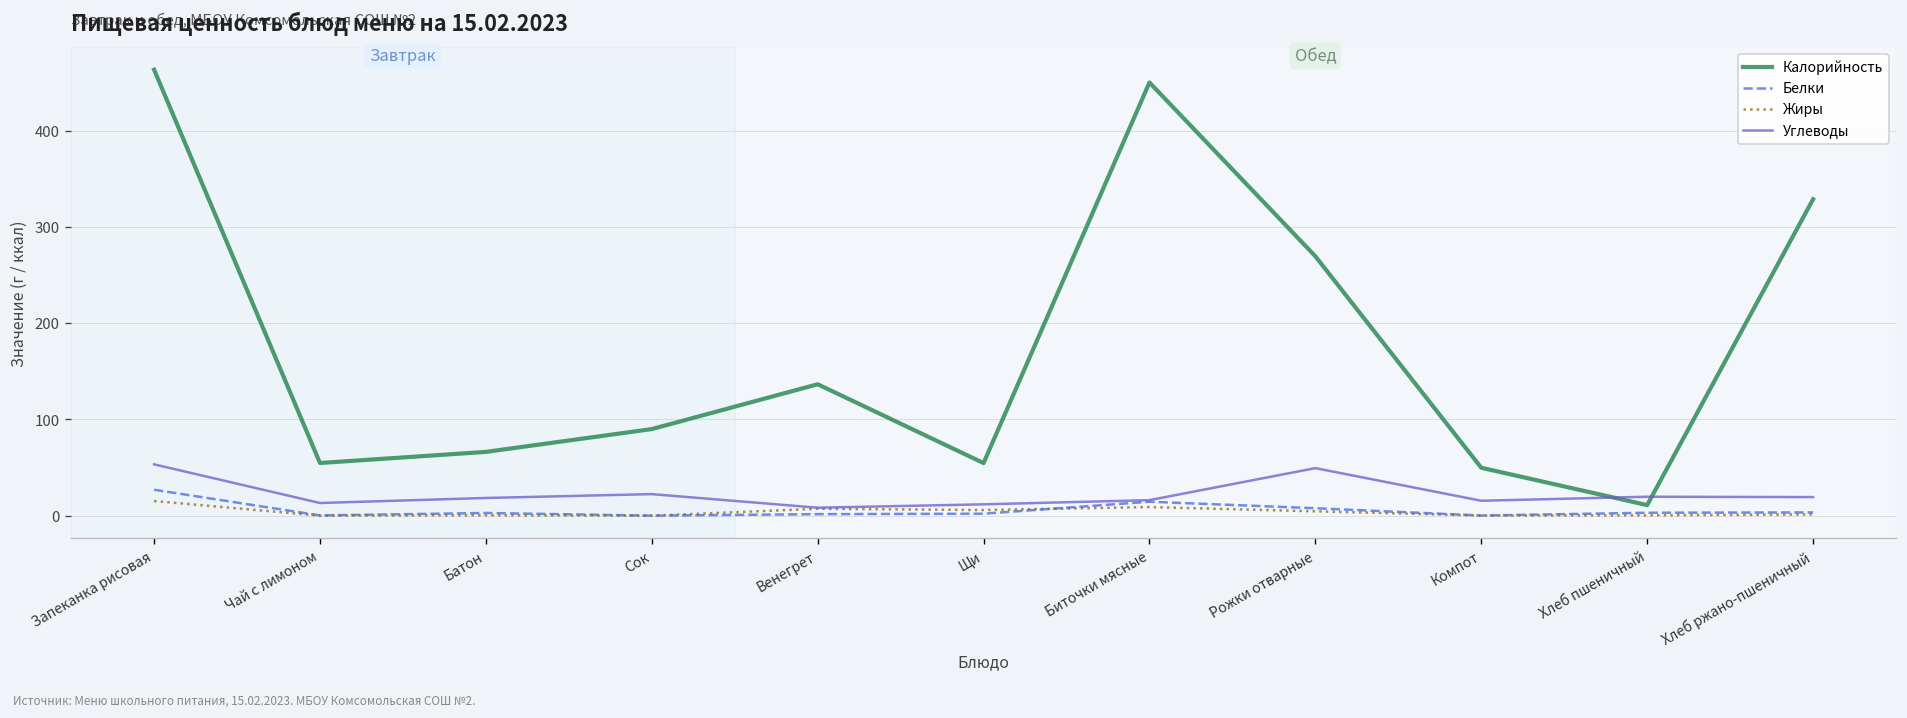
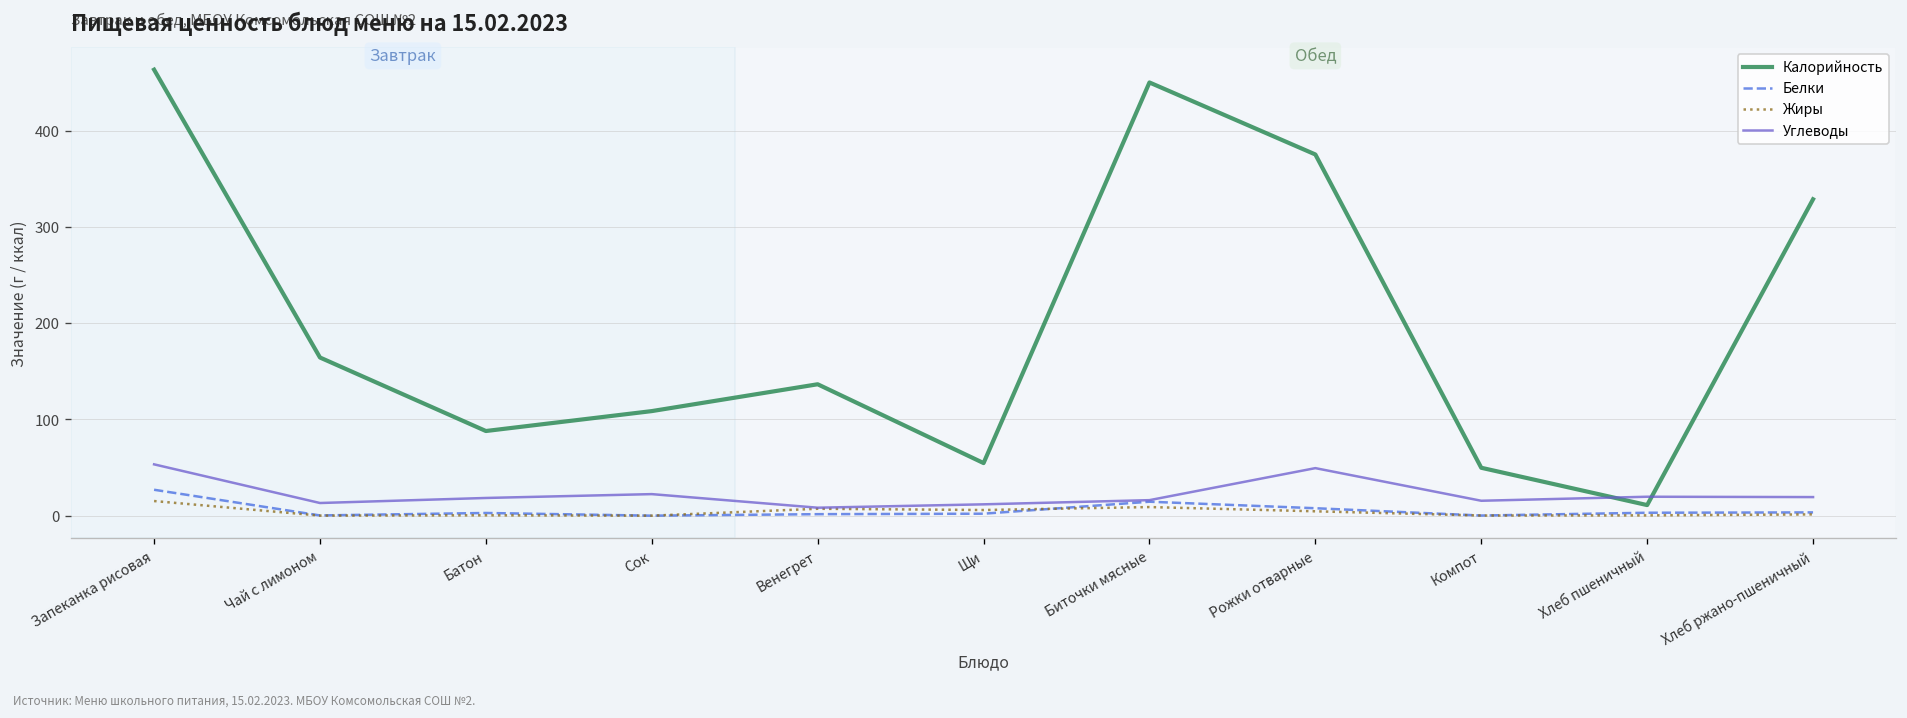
Калорийность, Чай с лимоном: 50 -> 160
Калорийность, Батон: 70 -> 90
Калорийность, Сок: 90 -> 110
Калорийность, Рожки отварные: 270 -> 380
